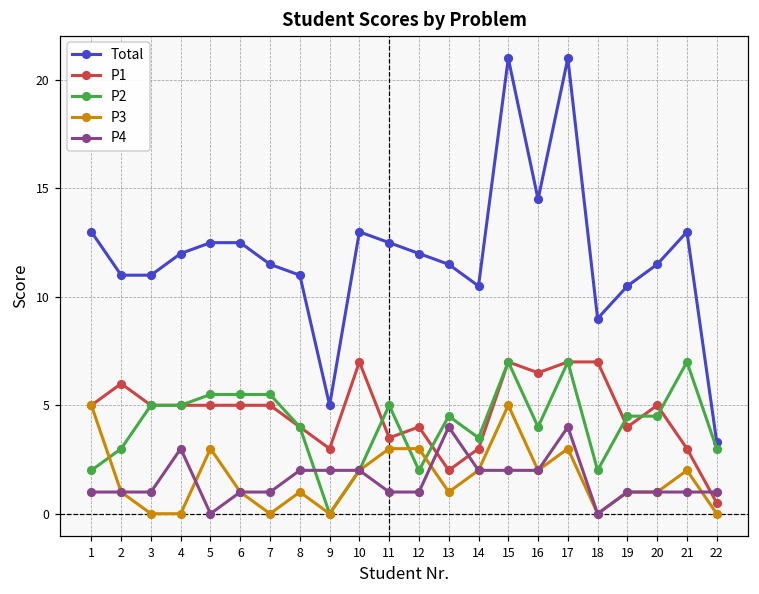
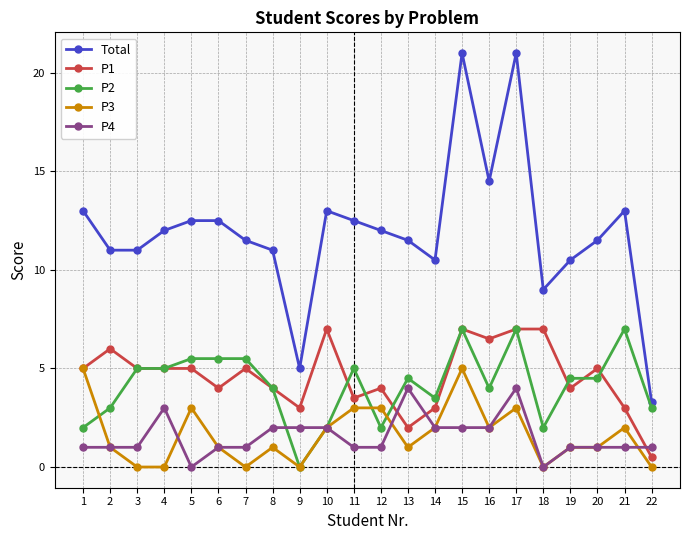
P1, 6: 5 -> 4
